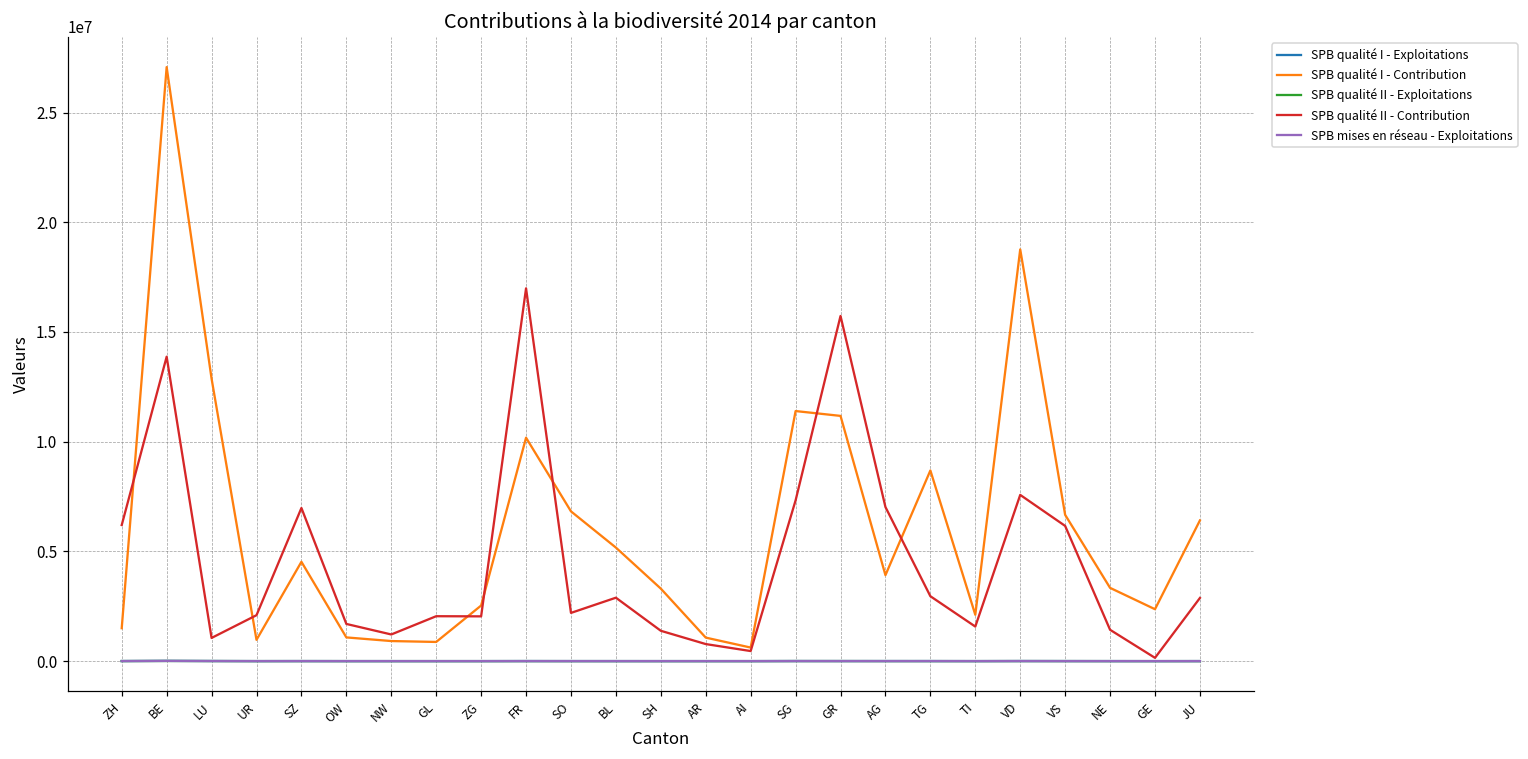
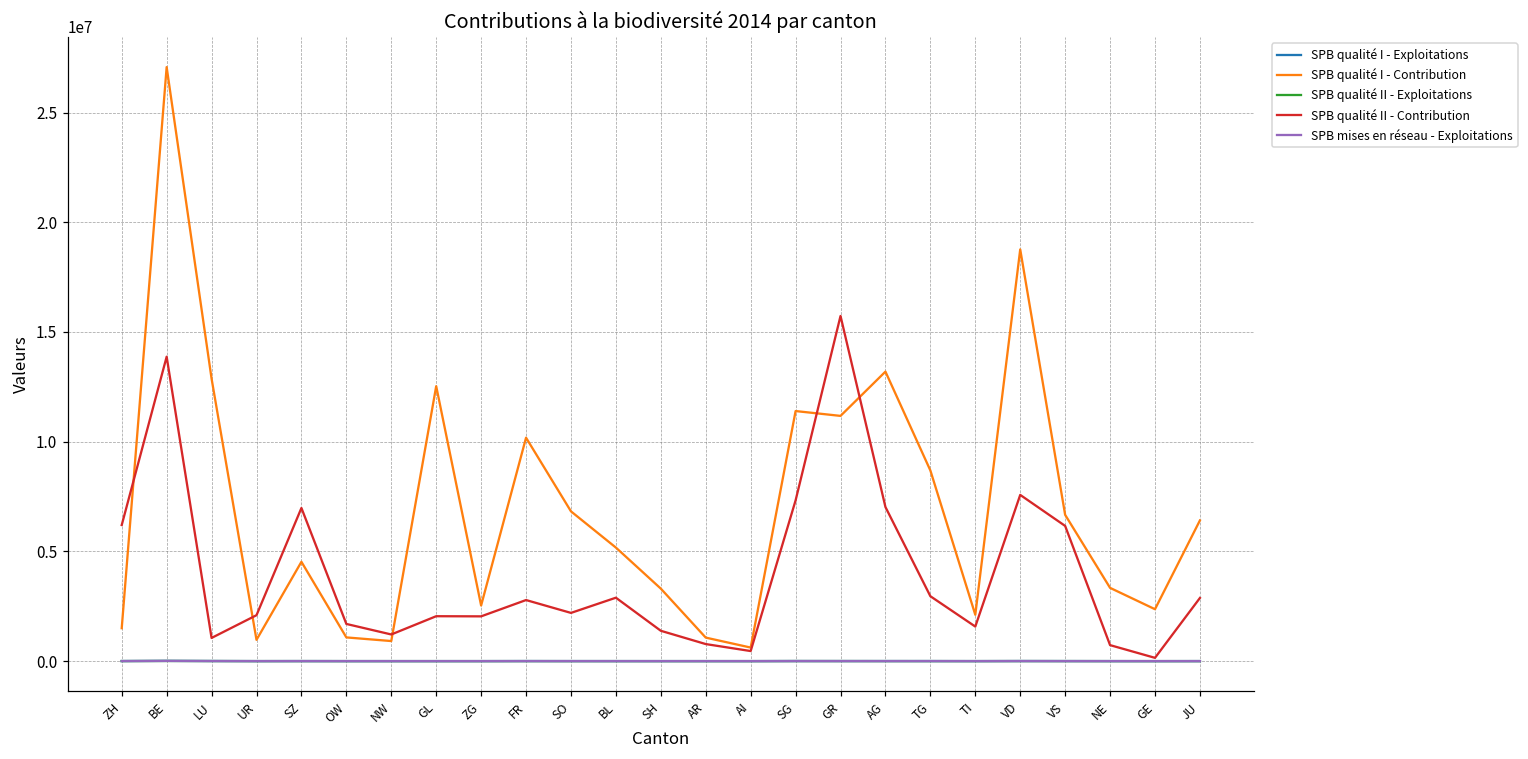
SPB qualité I - Contribution, GL: 900000 -> 12500000
SPB qualité II - Contribution, FR: 17000000 -> 2800000
SPB qualité I - Contribution, AG: 3900000 -> 13200000
SPB qualité II - Contribution, NE: 1400000 -> 700000
